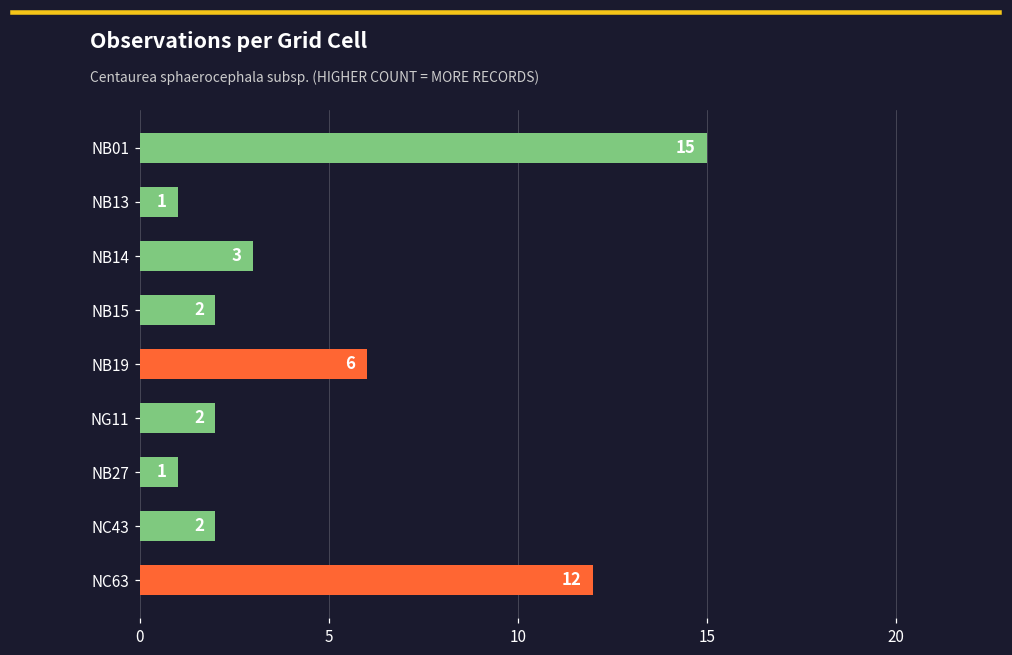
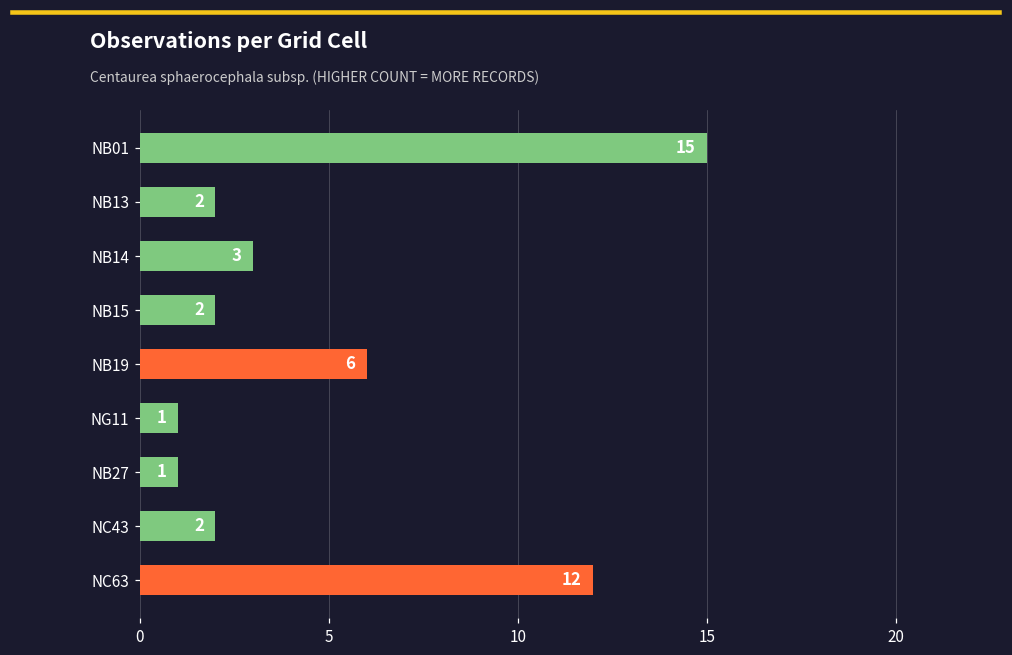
NB13: 1 -> 2
NG11: 2 -> 1
